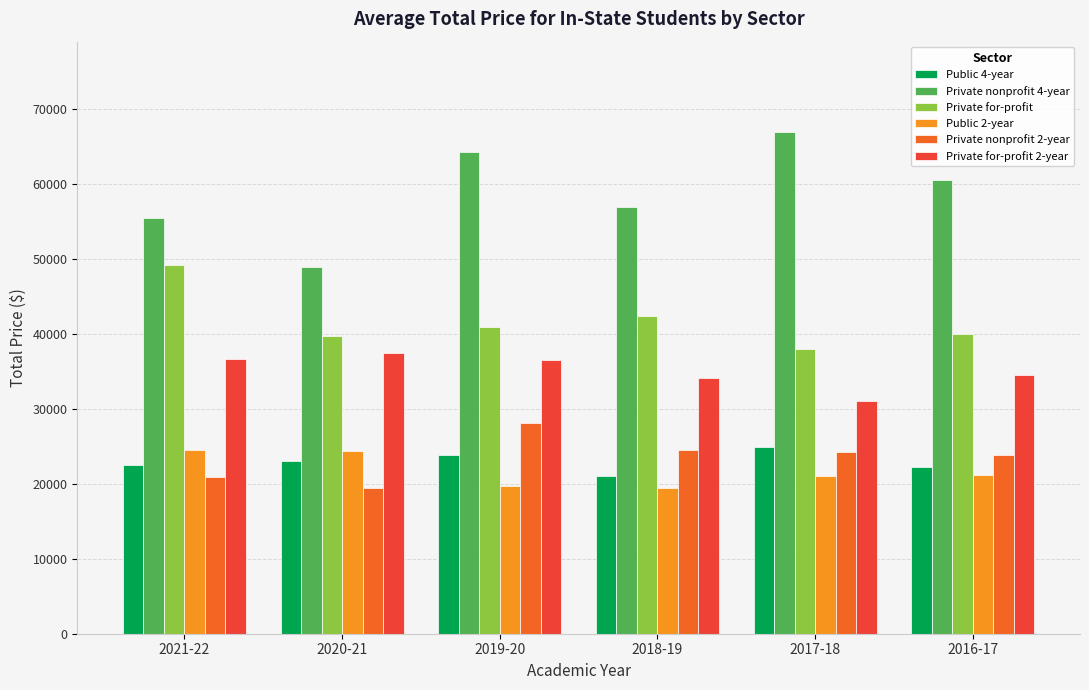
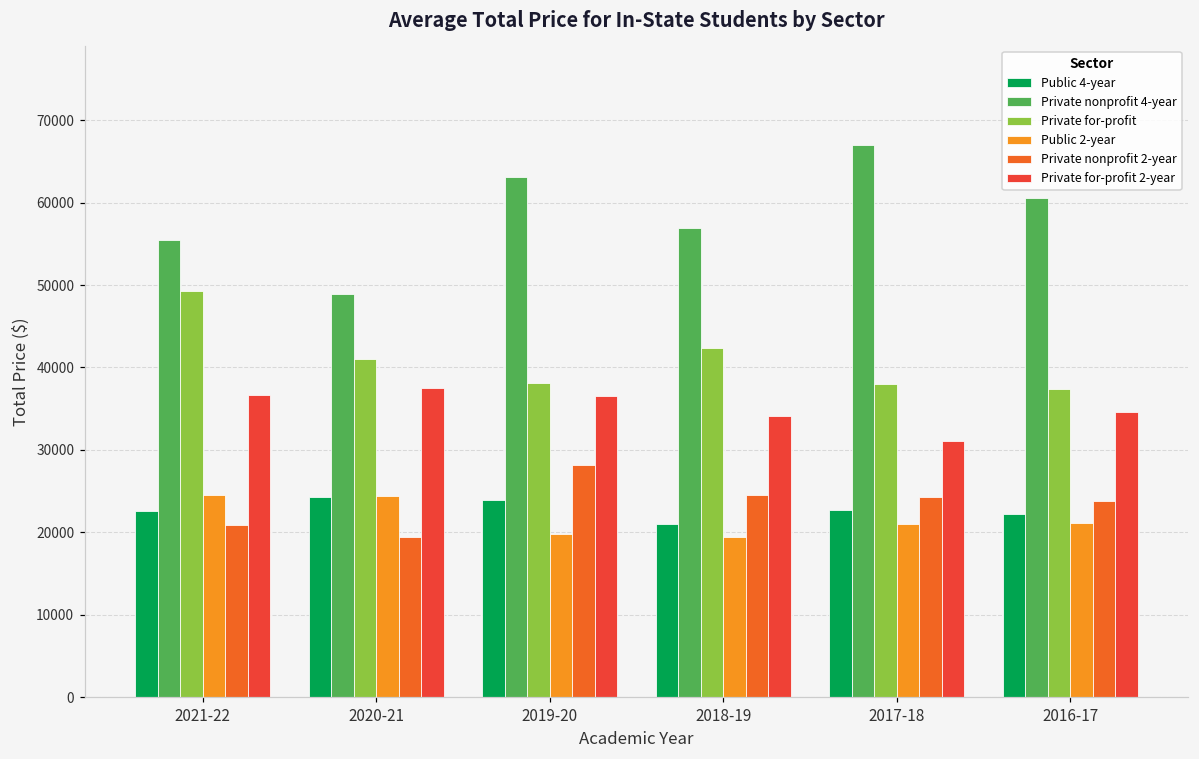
Public 4-year, 2020-21: 23000 -> 24000
Private for-profit, 2020-21: 40000 -> 41000
Private nonprofit 4-year, 2019-20: 64000 -> 63000
Private for-profit, 2019-20: 41000 -> 38000
Public 4-year, 2017-18: 25000 -> 23000
Private for-profit, 2016-17: 40000 -> 37000
